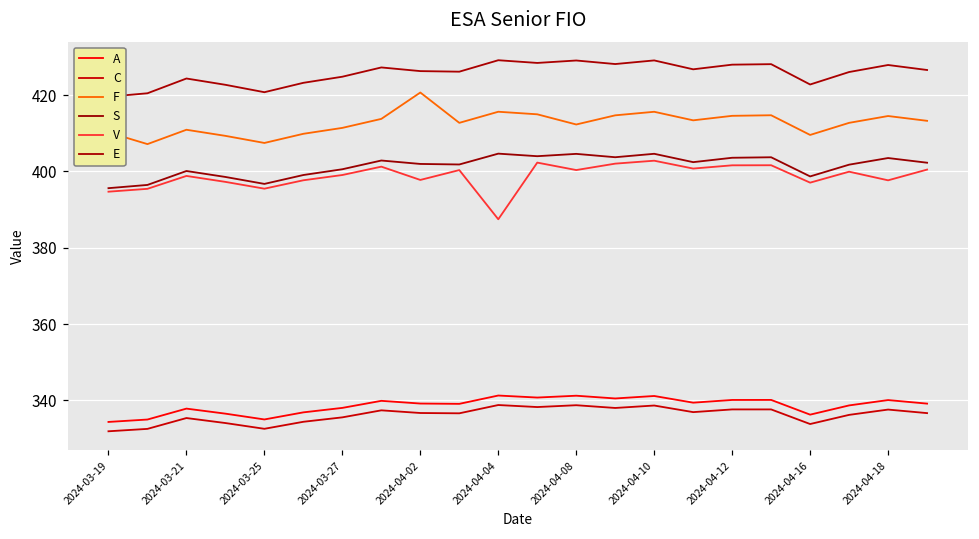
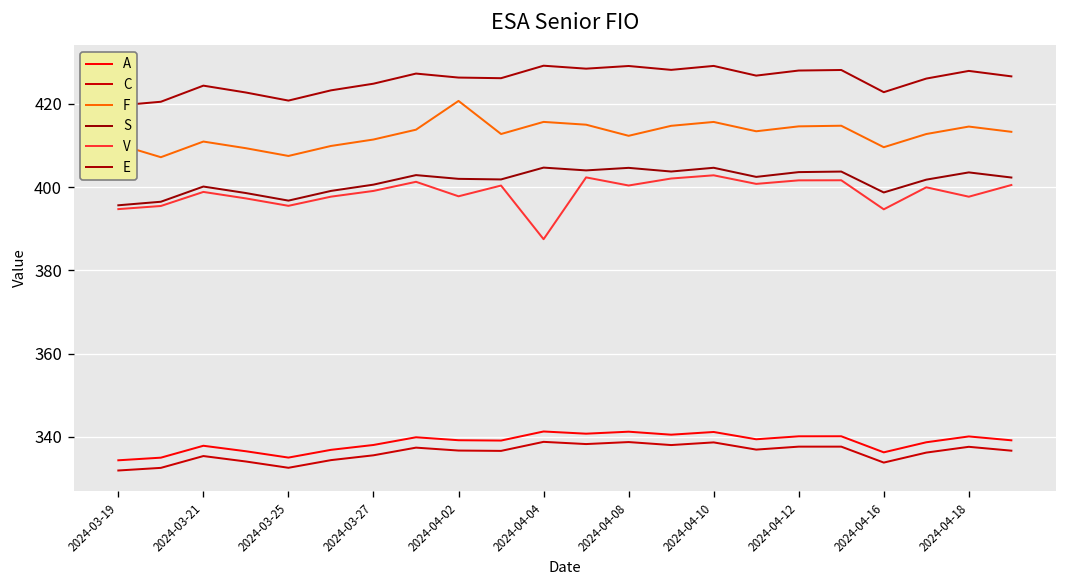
V, 2024-04-16: 397 -> 395
